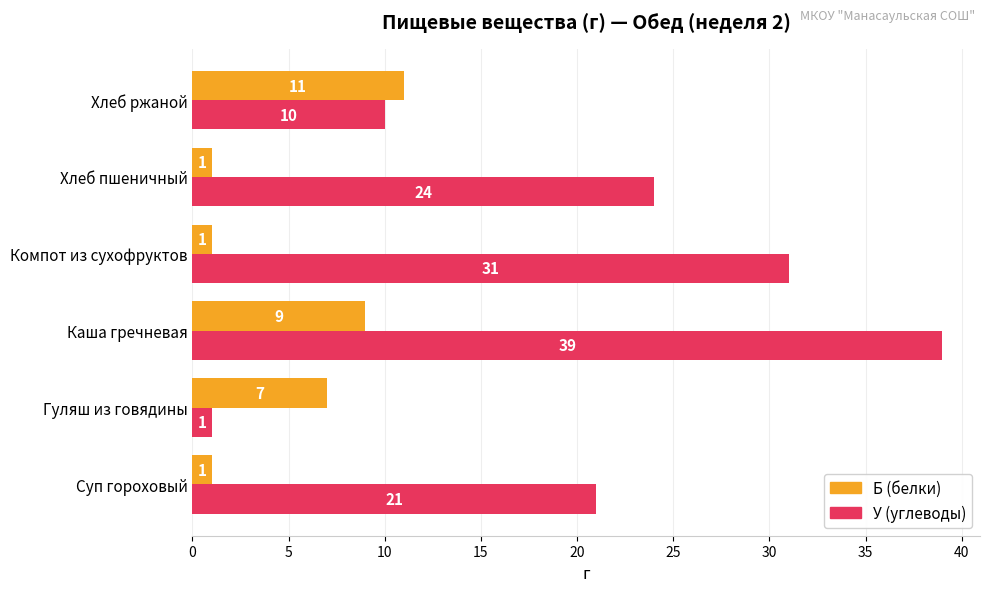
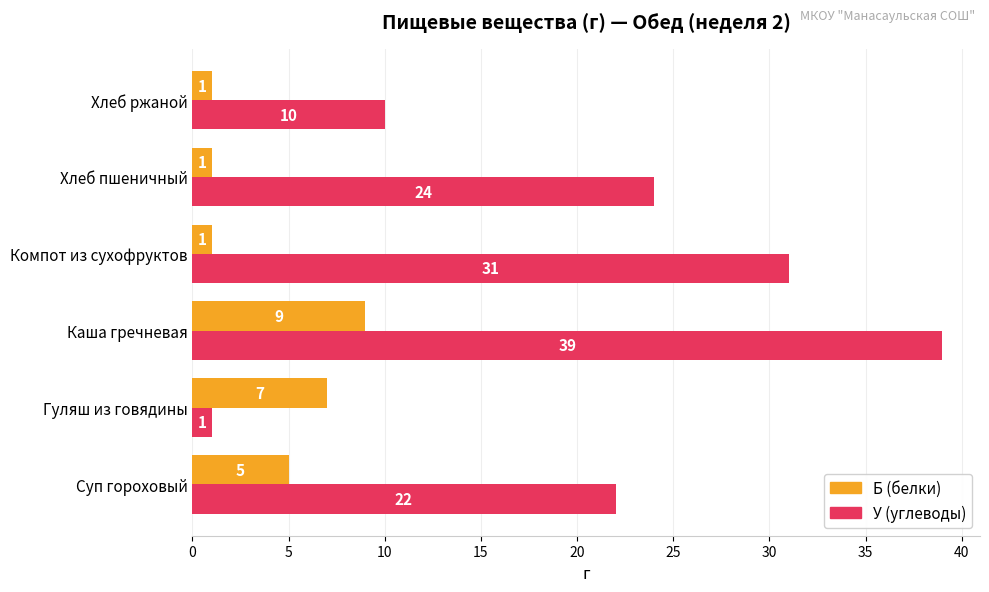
Б (белки), Хлеб ржаной: 11 -> 1
Б (белки), Суп гороховый: 1 -> 5
У (углеводы), Суп гороховый: 21 -> 22
